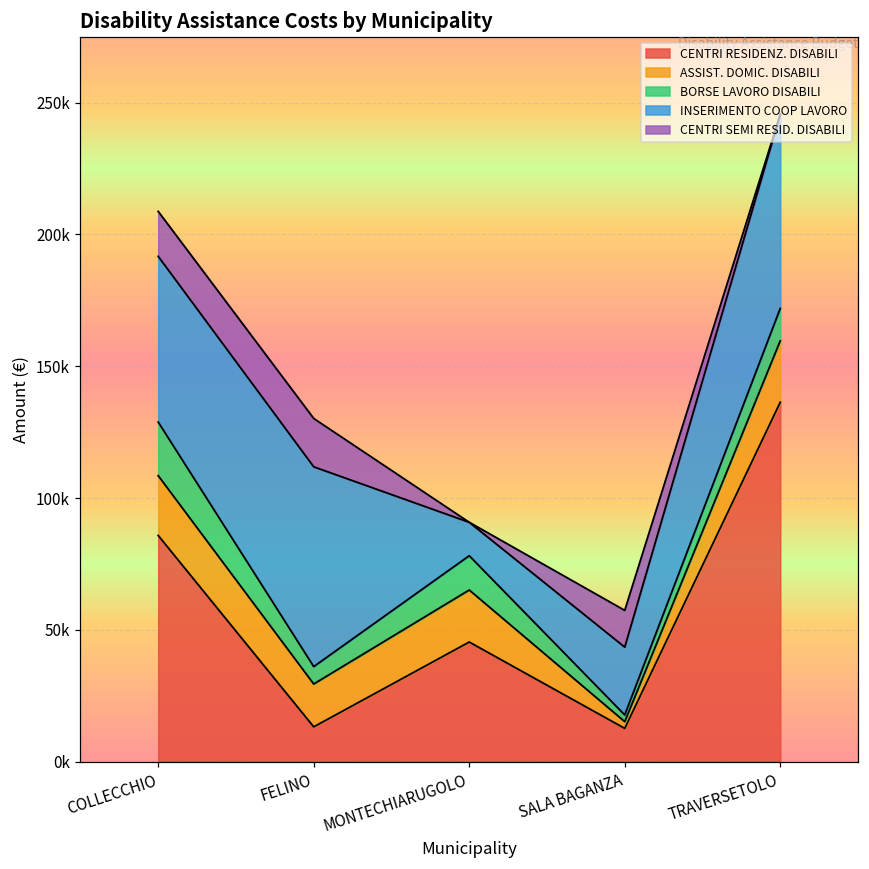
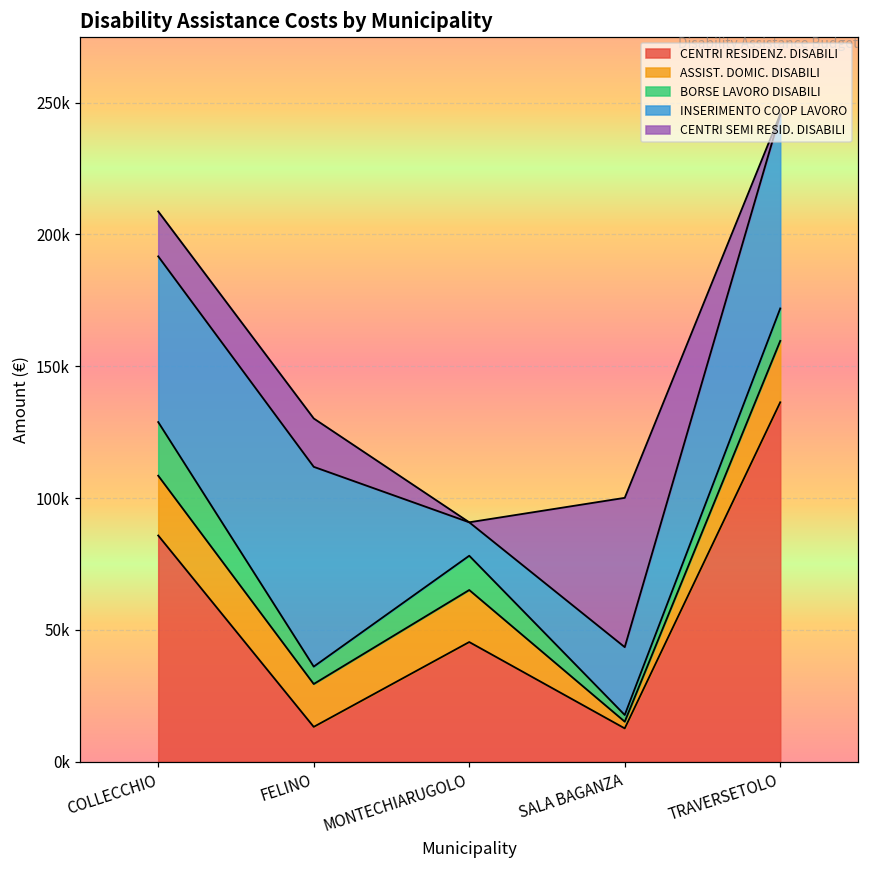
CENTRI SEMI RESID. DISABILI, SALA BAGANZA: 14000 -> 57000
